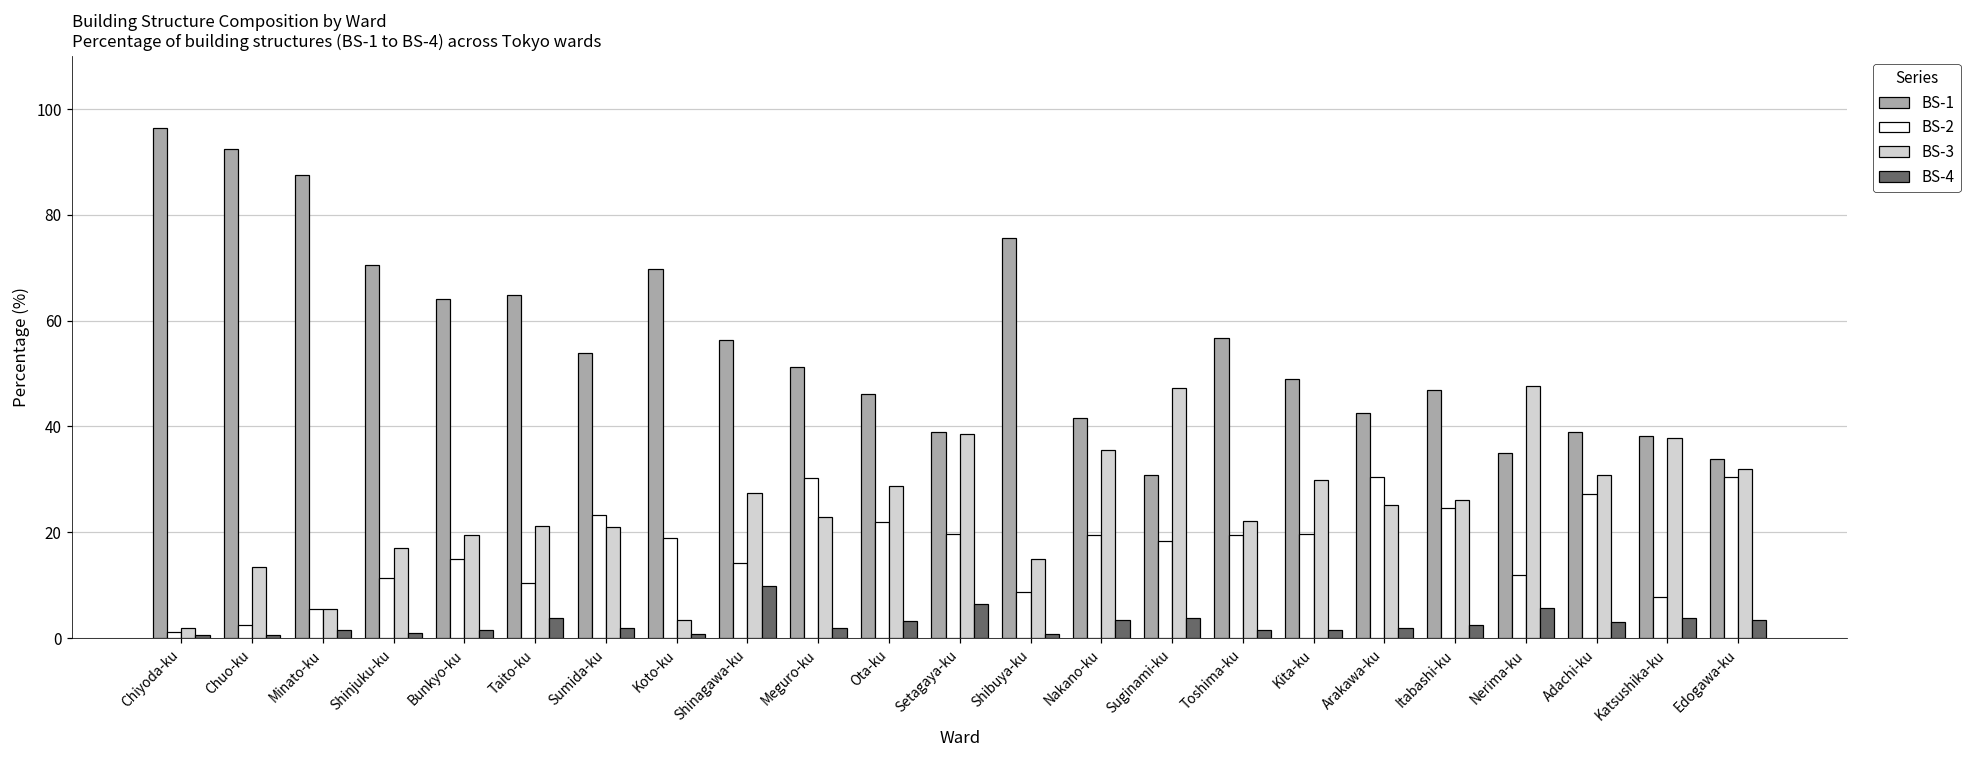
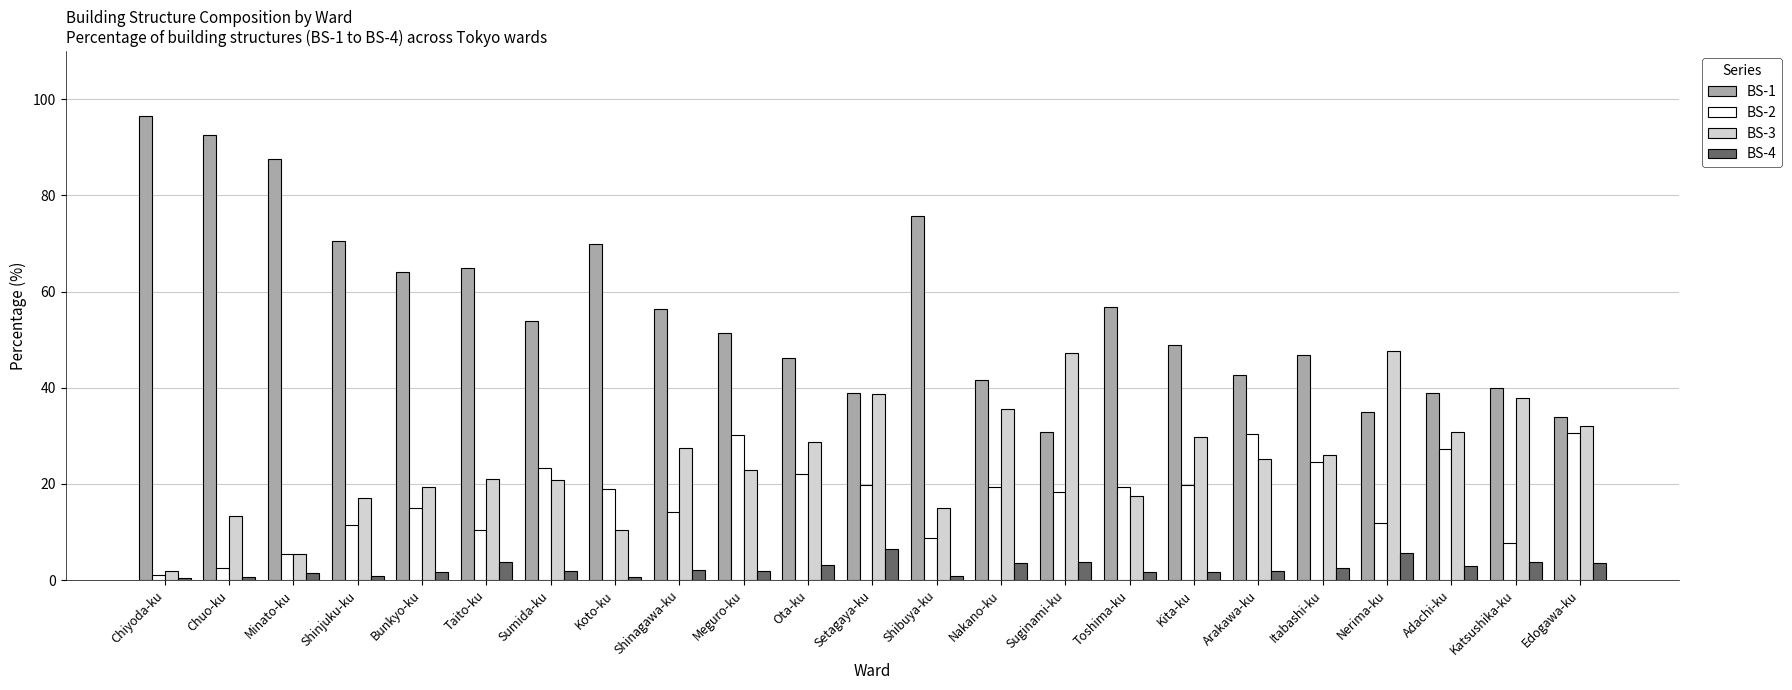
BS-3, Koto-ku: 4 -> 11
BS-4, Shinagawa-ku: 10 -> 2
BS-3, Toshima-ku: 22 -> 17
BS-1, Katsushika-ku: 38 -> 40
